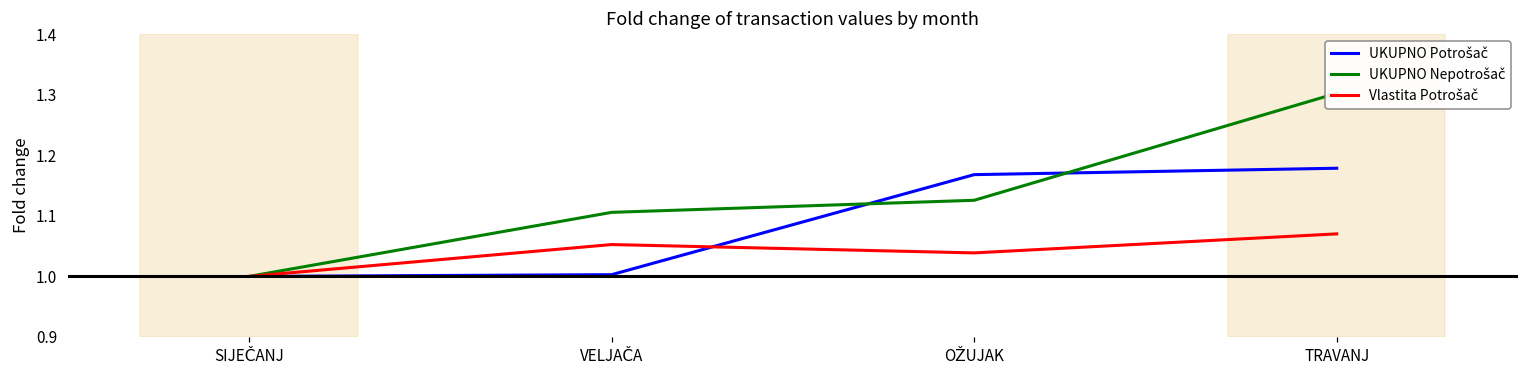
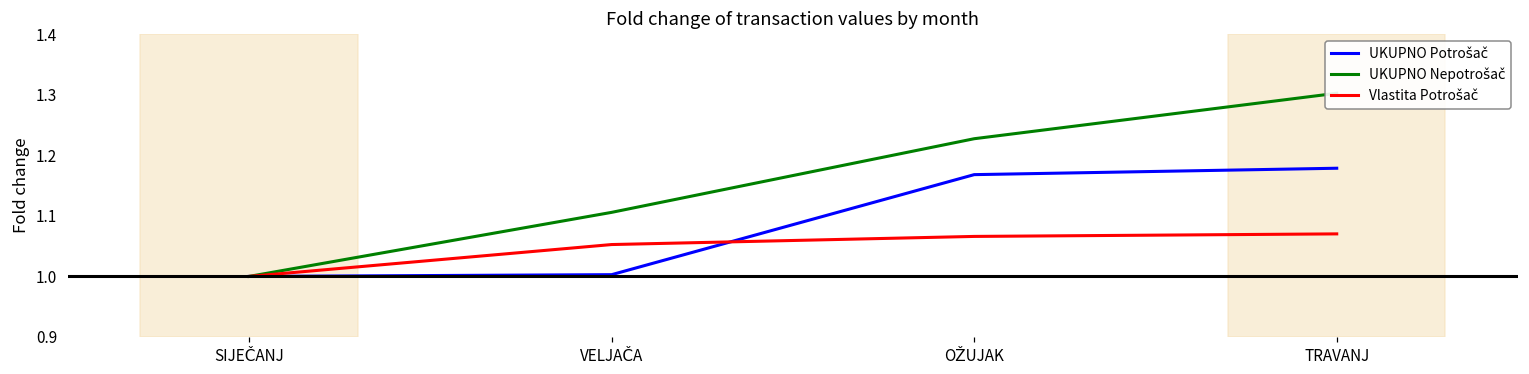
UKUPNO Nepotrošač, OŽUJAK: 1.13 -> 1.23
Vlastita Potrošač, OŽUJAK: 1.04 -> 1.07
